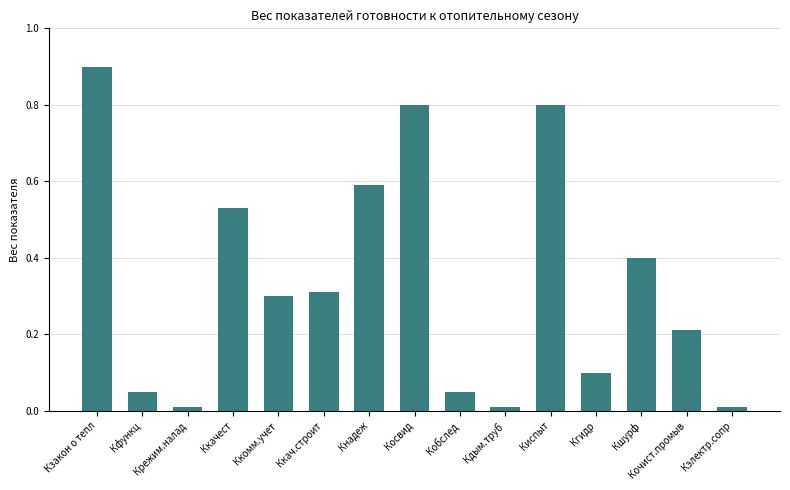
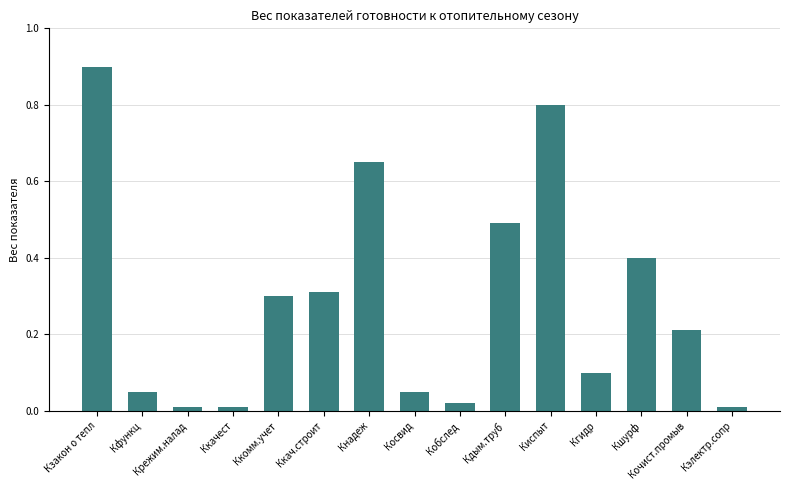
Ккачест: 0.53 -> 0.01
Кнадеж: 0.59 -> 0.65
Косвид: 0.80 -> 0.05
Кобслед: 0.05 -> 0.02
Кдым.труб: 0.01 -> 0.49
